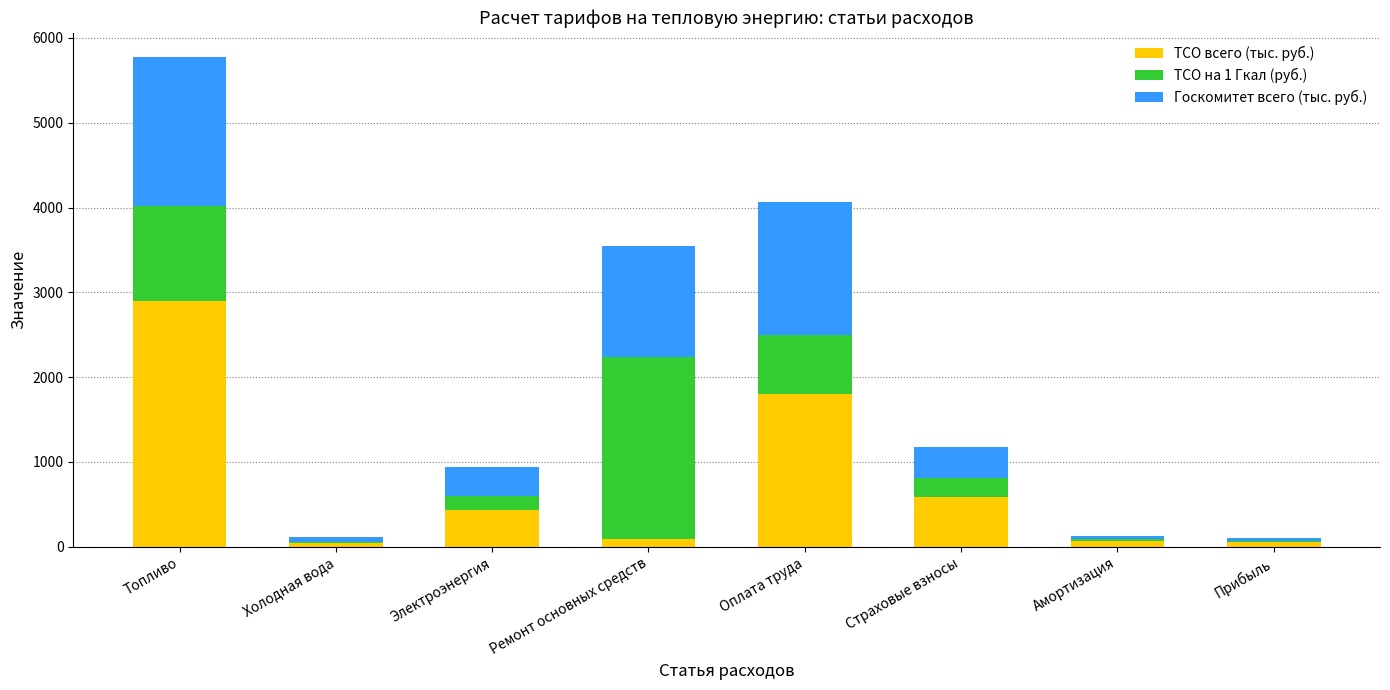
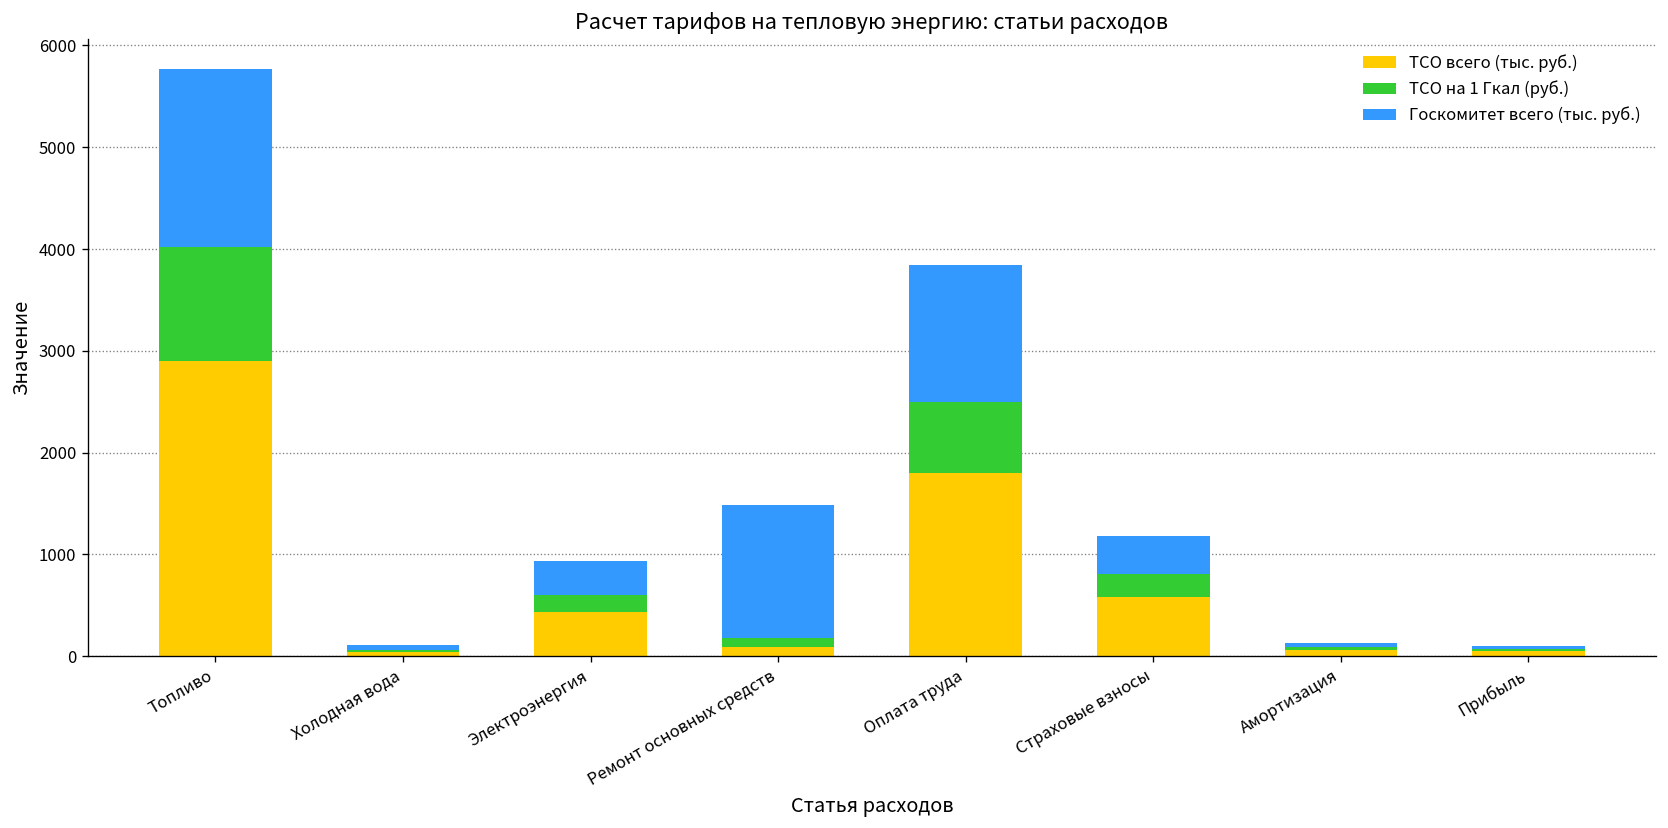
ТСО на 1 Гкал (руб.), Ремонт основных средств: 2200 -> 100
Госкомитет всего (тыс. руб.), Оплата труда: 1600 -> 1400
